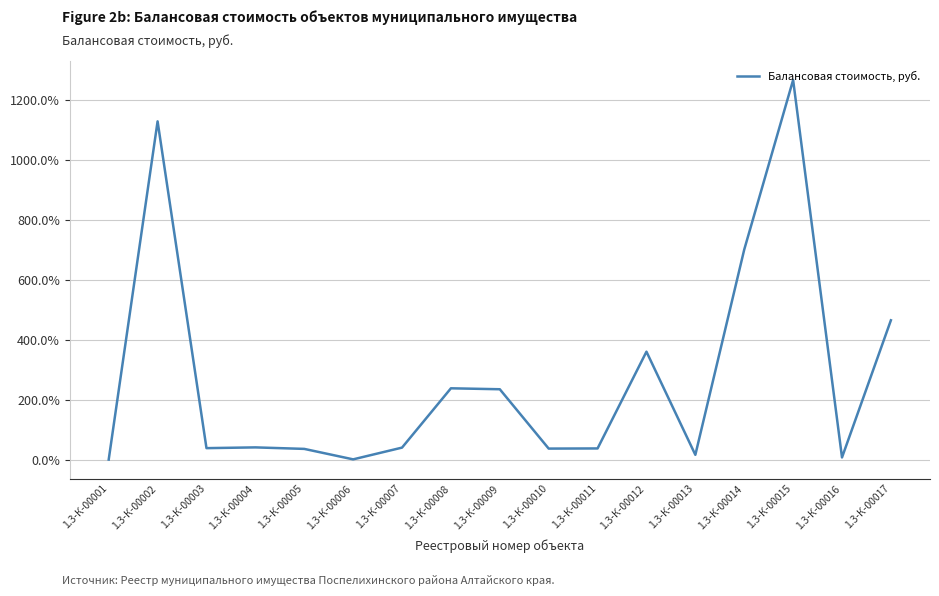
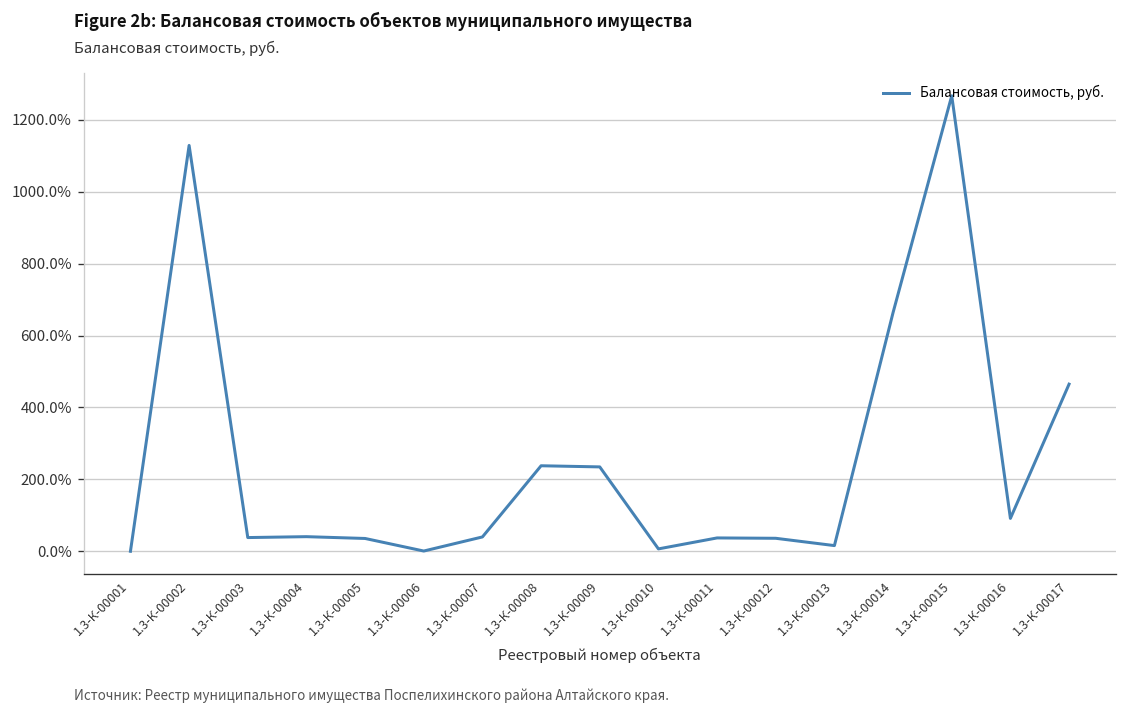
1.3-К-00010: 40% -> 10%
1.3-К-00012: 360% -> 40%
1.3-К-00014: 700% -> 660%
1.3-К-00016: 10% -> 90%
